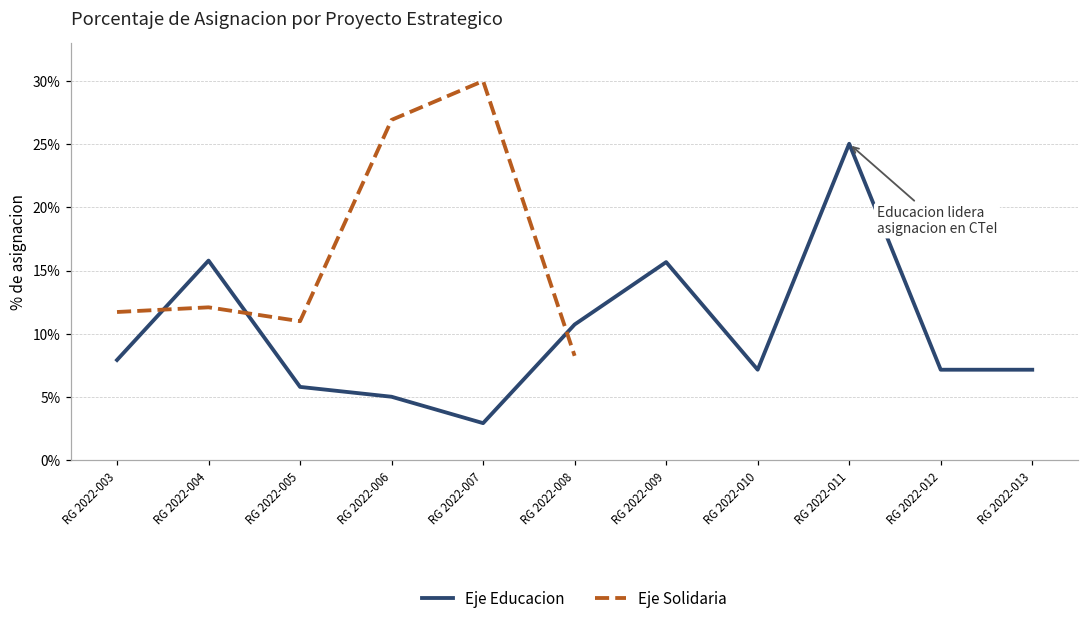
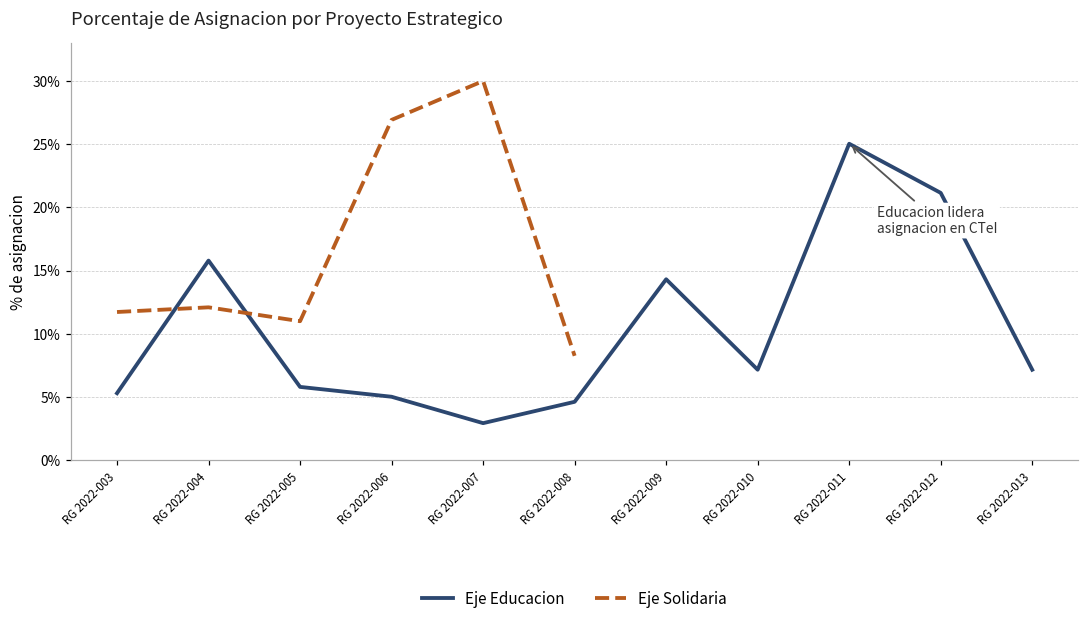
Eje Educacion, RG 2022-003: 7.9% -> 5.3%
Eje Educacion, RG 2022-008: 10.7% -> 4.6%
Eje Educacion, RG 2022-009: 15.7% -> 14.3%
Eje Educacion, RG 2022-012: 7.1% -> 21.2%
